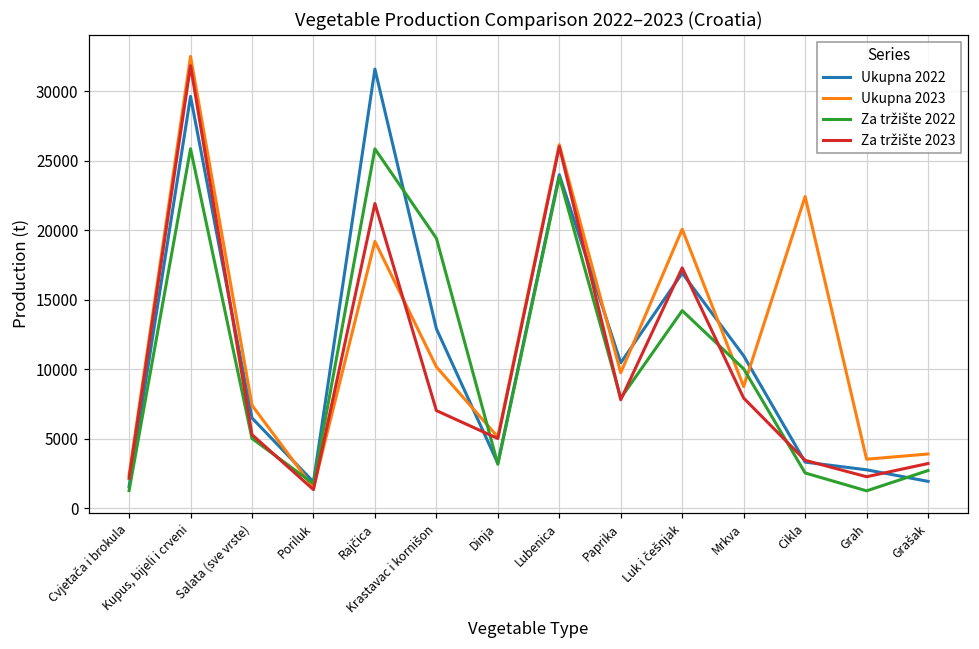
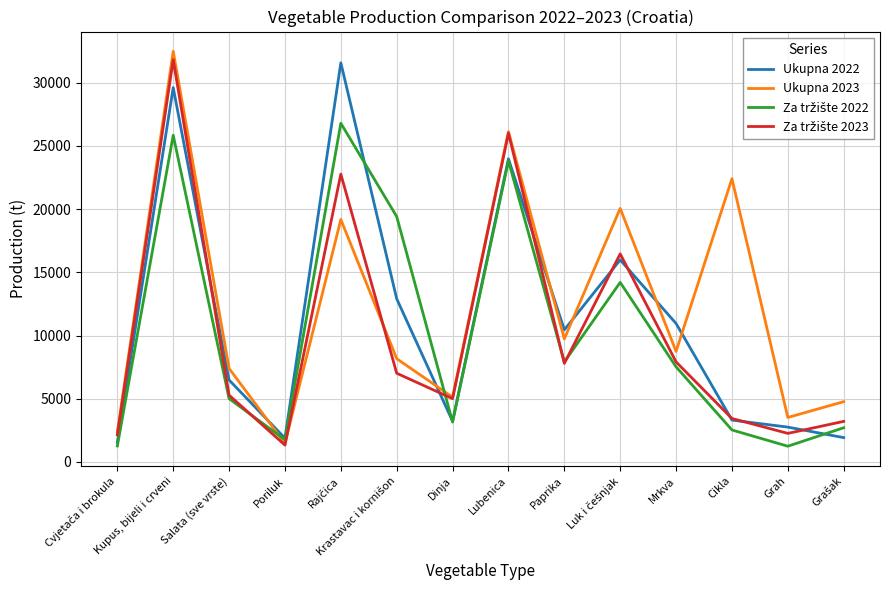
Za tržište 2022, Rajčica: 25800 -> 26800
Za tržište 2023, Rajčica: 21900 -> 22800
Ukupna 2023, Krastavac i kornišon: 10200 -> 8200
Ukupna 2022, Luk i češnjak: 16900 -> 16000
Za tržište 2023, Luk i češnjak: 17300 -> 16500
Za tržište 2022, Mrkva: 10000 -> 7500
Ukupna 2023, Grašak: 3900 -> 4800
